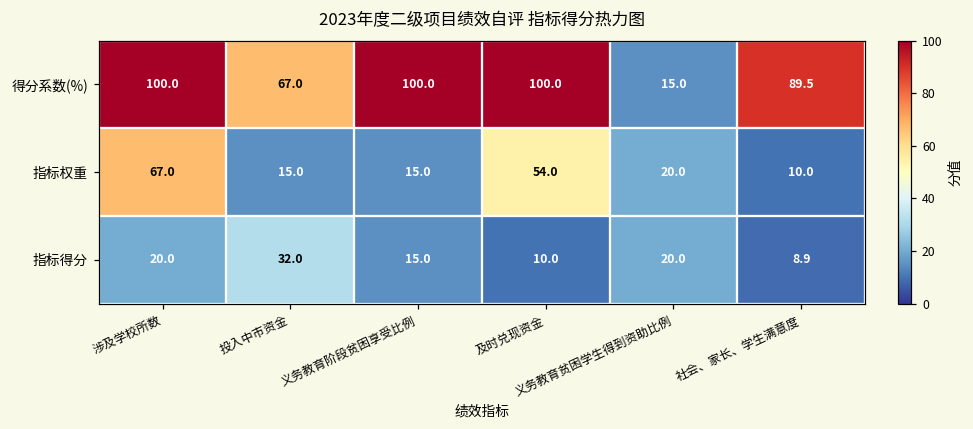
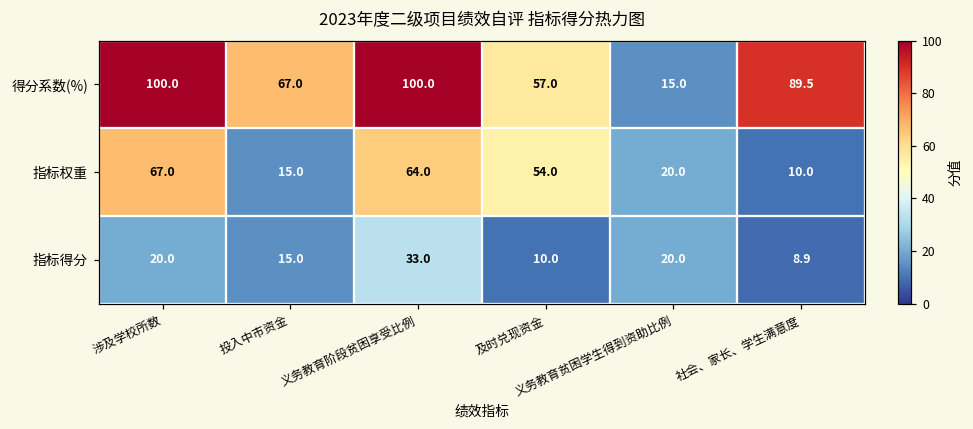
得分系数(%), 及时兑现资金: 100.0 -> 57.0
指标权重, 义务教育阶段贫困享受比例: 15.0 -> 64.0
指标得分, 投入中市资金: 32.0 -> 15.0
指标得分, 义务教育阶段贫困享受比例: 15.0 -> 33.0
